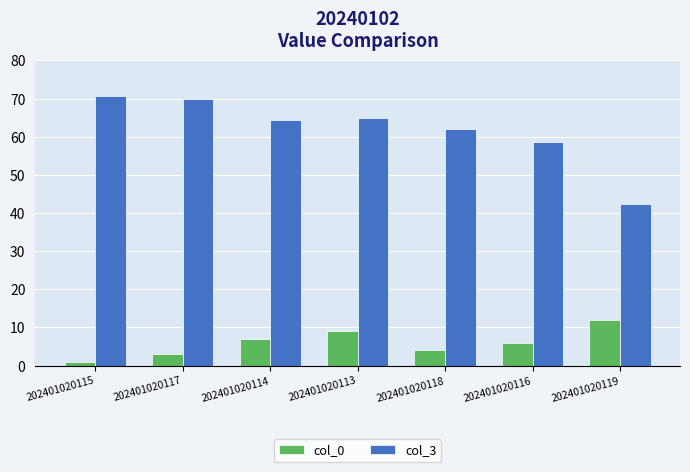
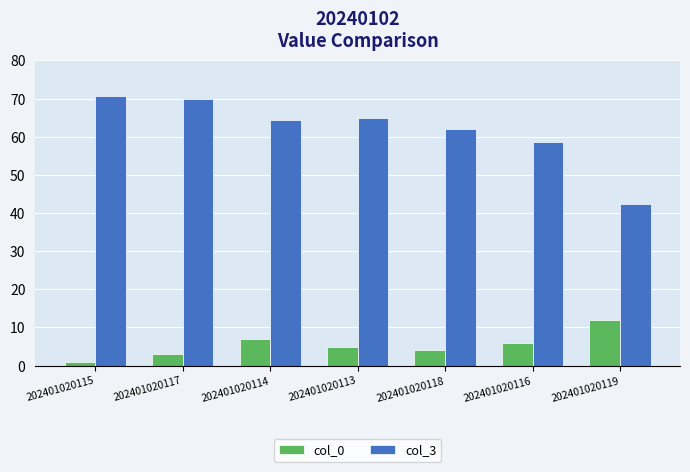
col_0, 202401020113: 9 -> 5
